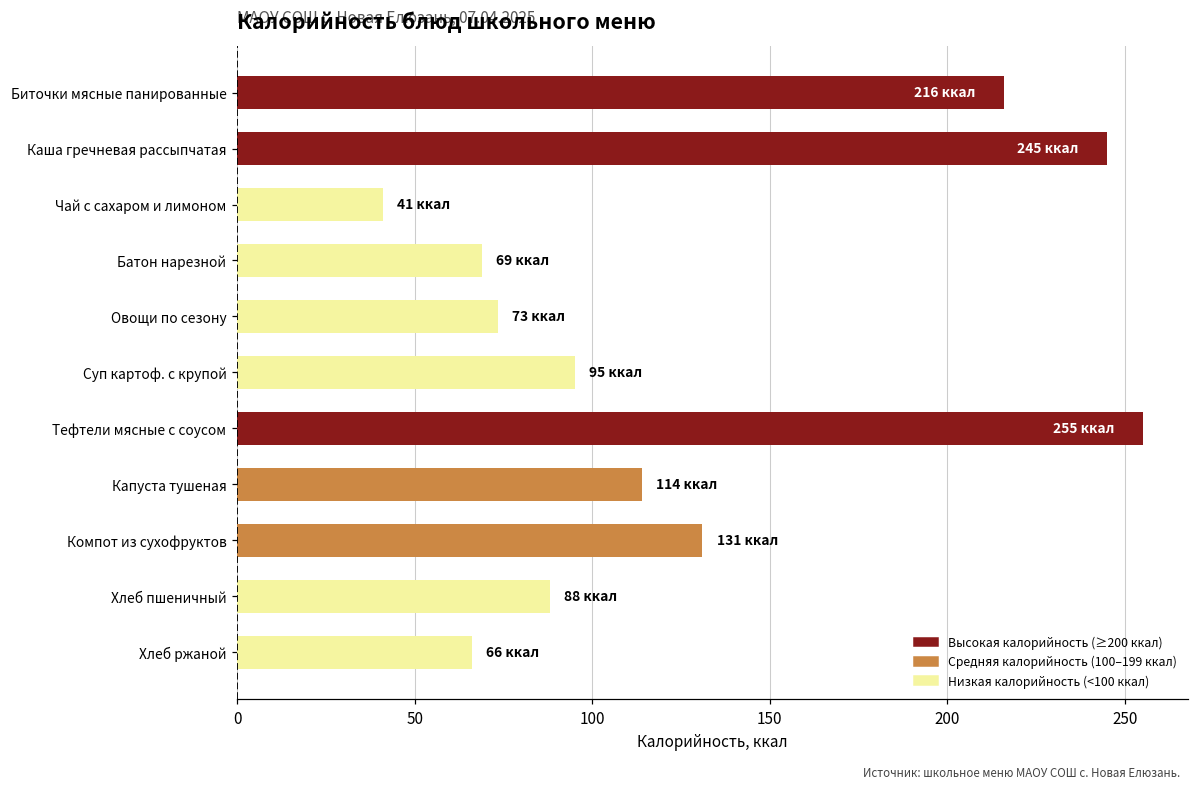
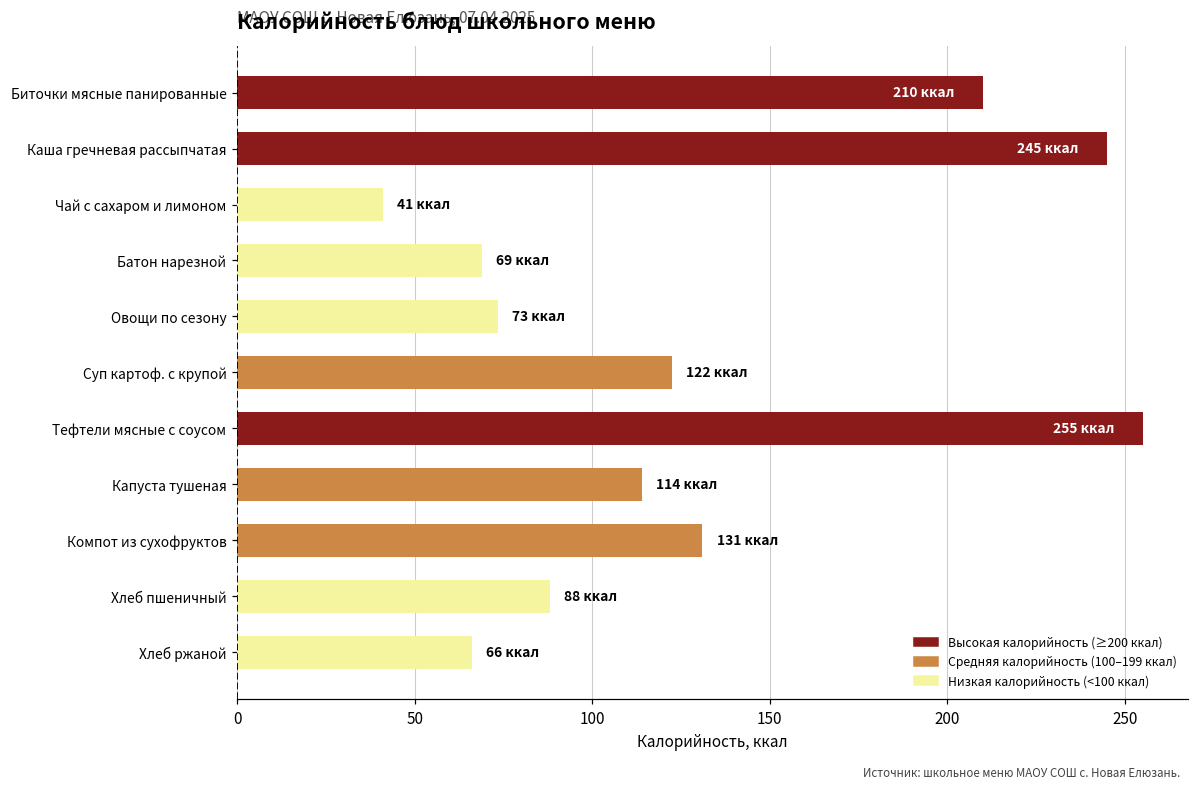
Биточки мясные панированные: 216 -> 210
Суп картоф. с крупой: 95 -> 122
